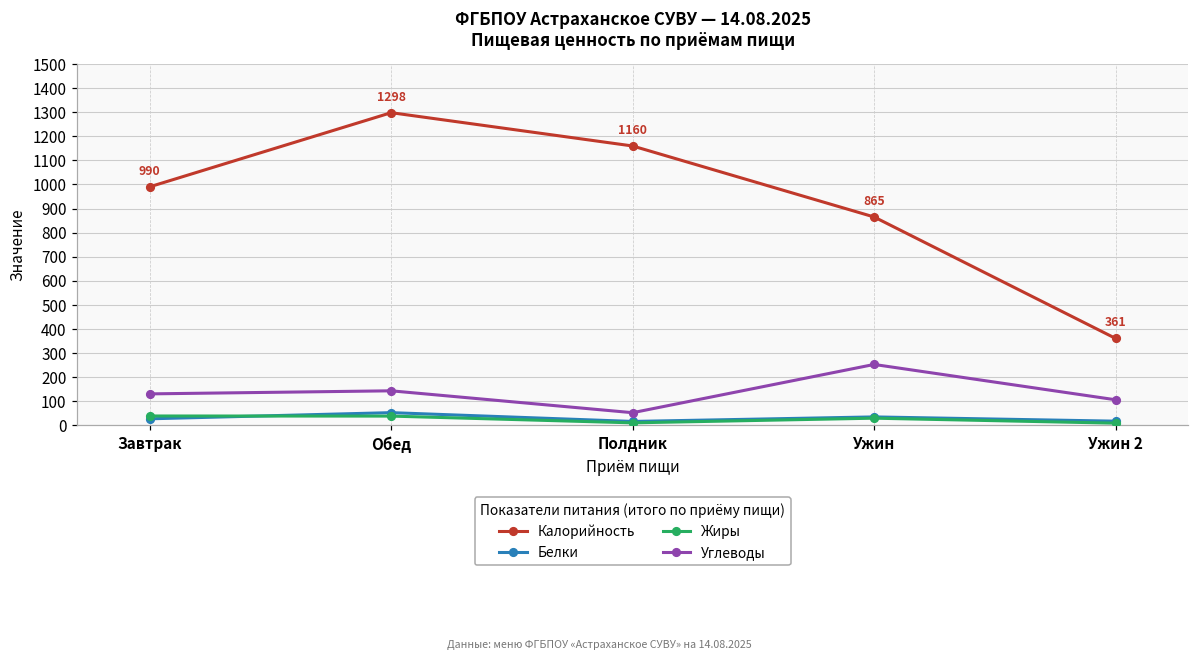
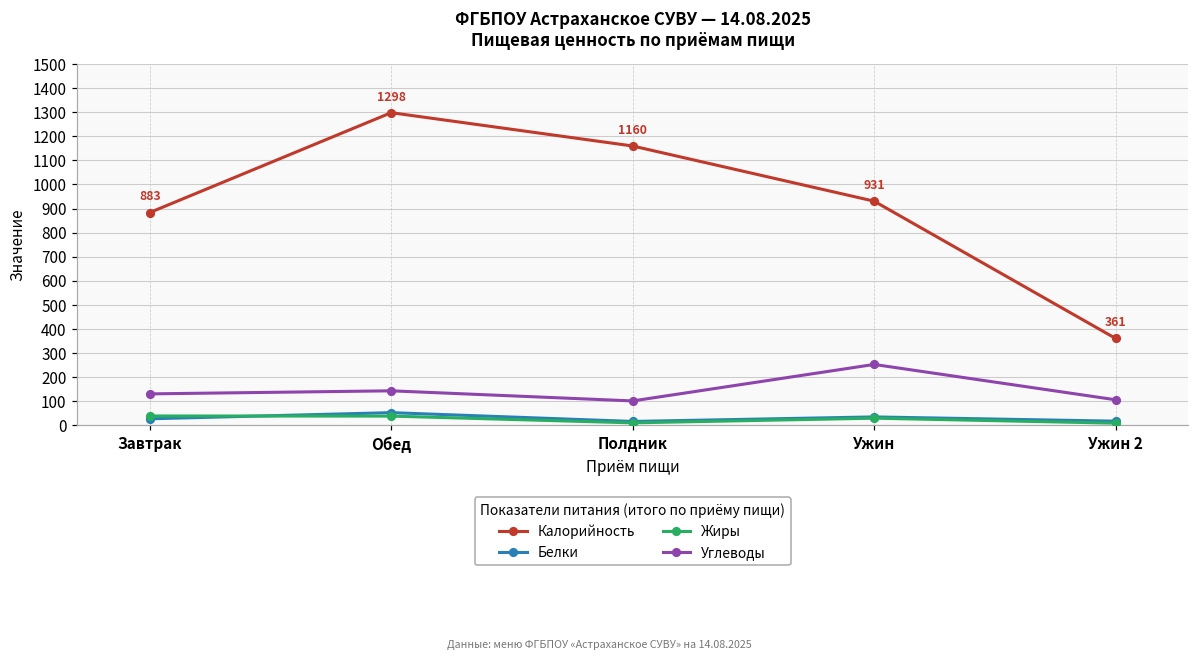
Калорийность, Завтрак: 990 -> 883
Углеводы, Полдник: 50 -> 100
Калорийность, Ужин: 865 -> 931
